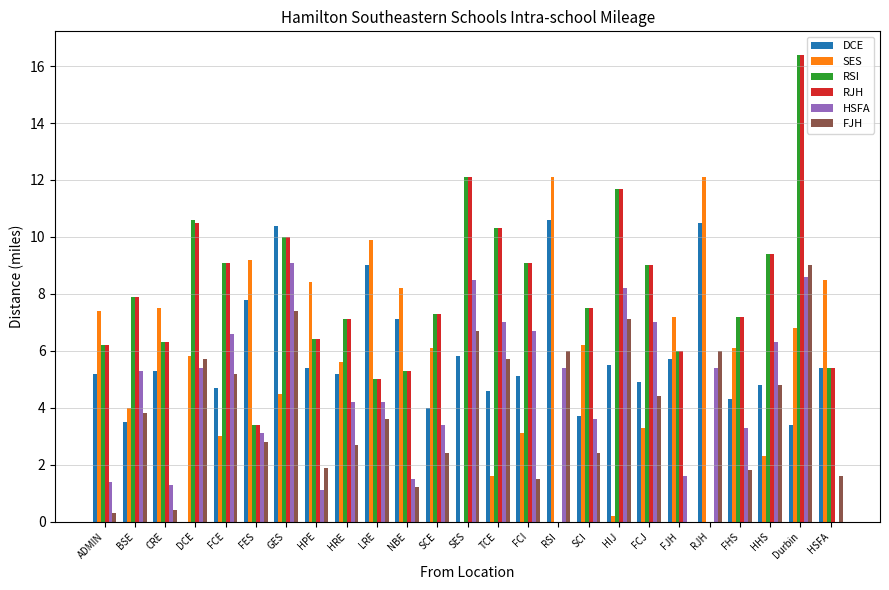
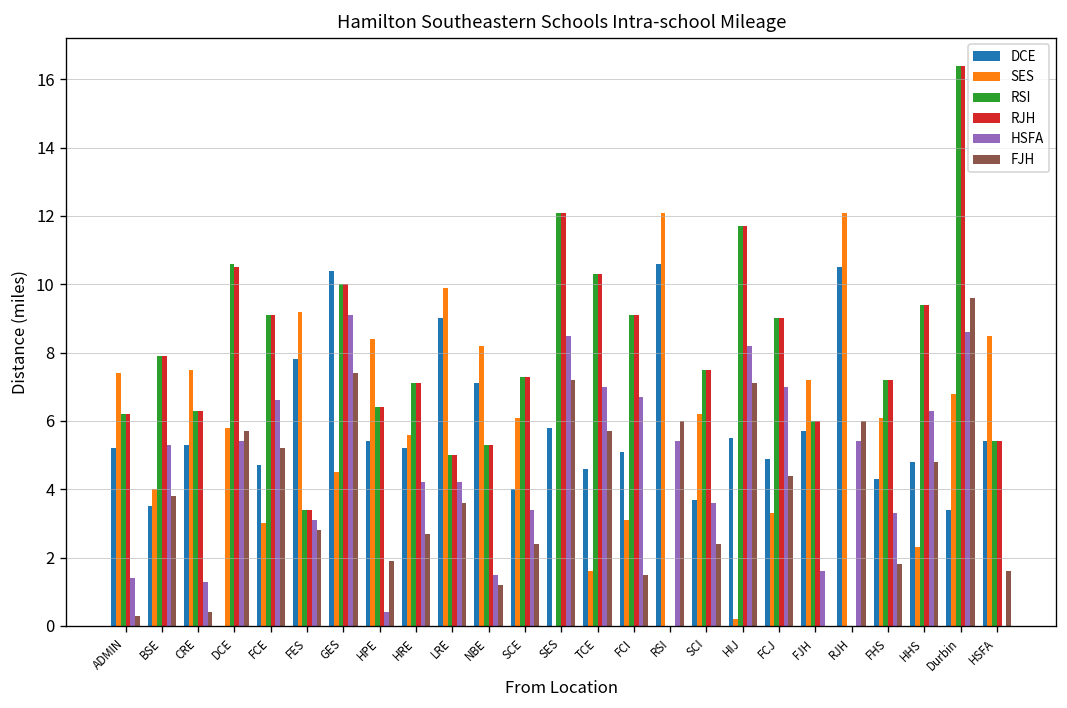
HSFA, HPE: 1.1 -> 0.4
FJH, SES: 6.7 -> 7.2
FJH, Durbin: 9.0 -> 9.6
